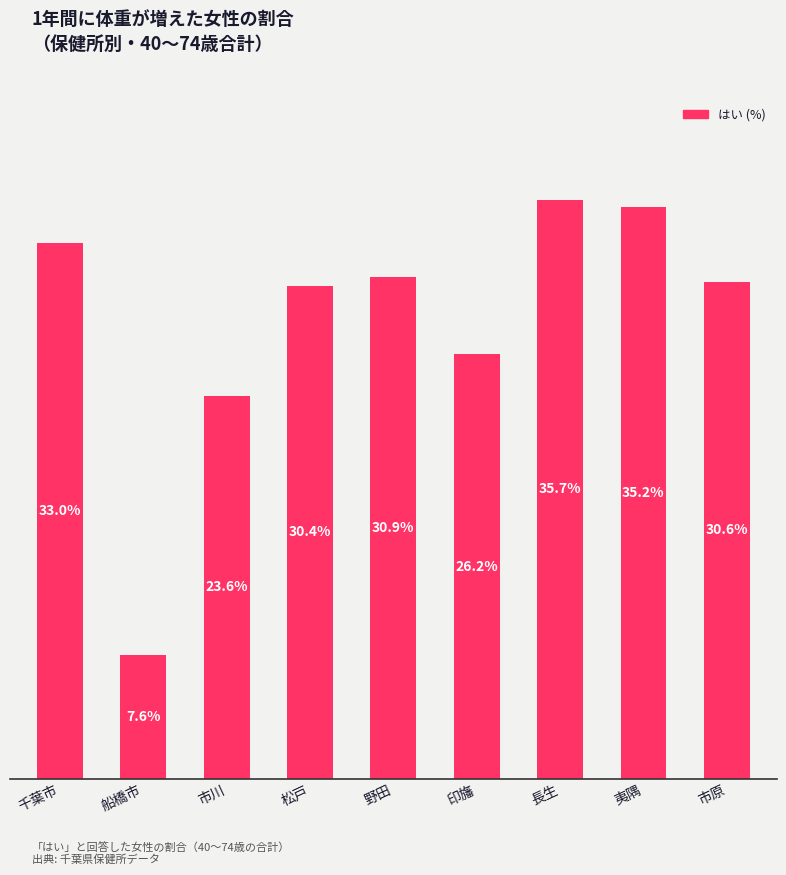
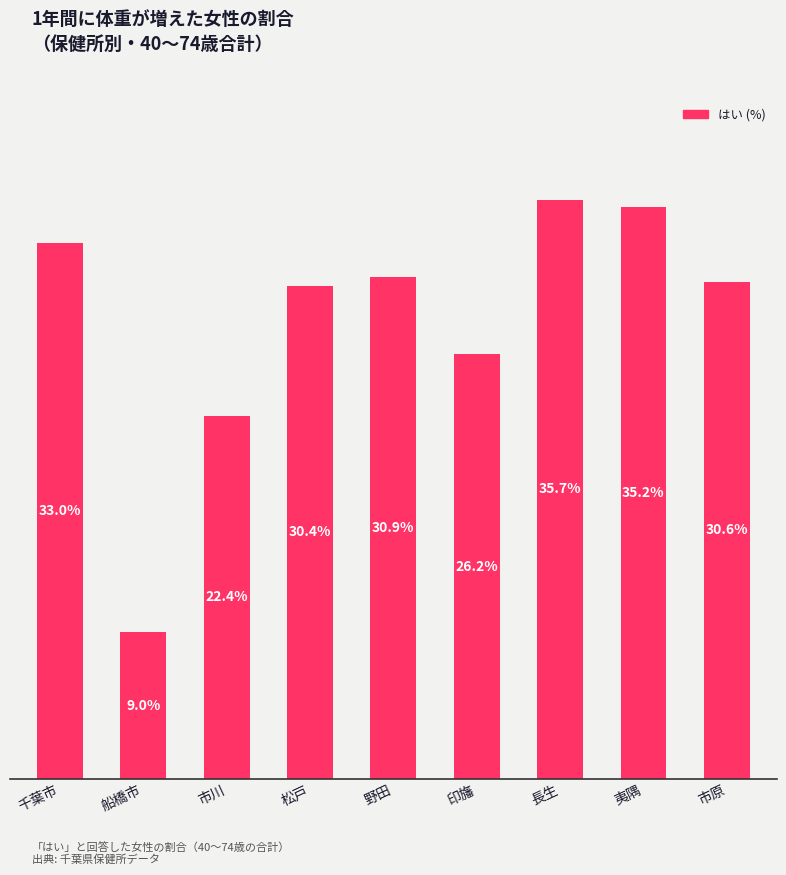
船橋市: 7.6% -> 9.0%
市川: 23.6% -> 22.4%
